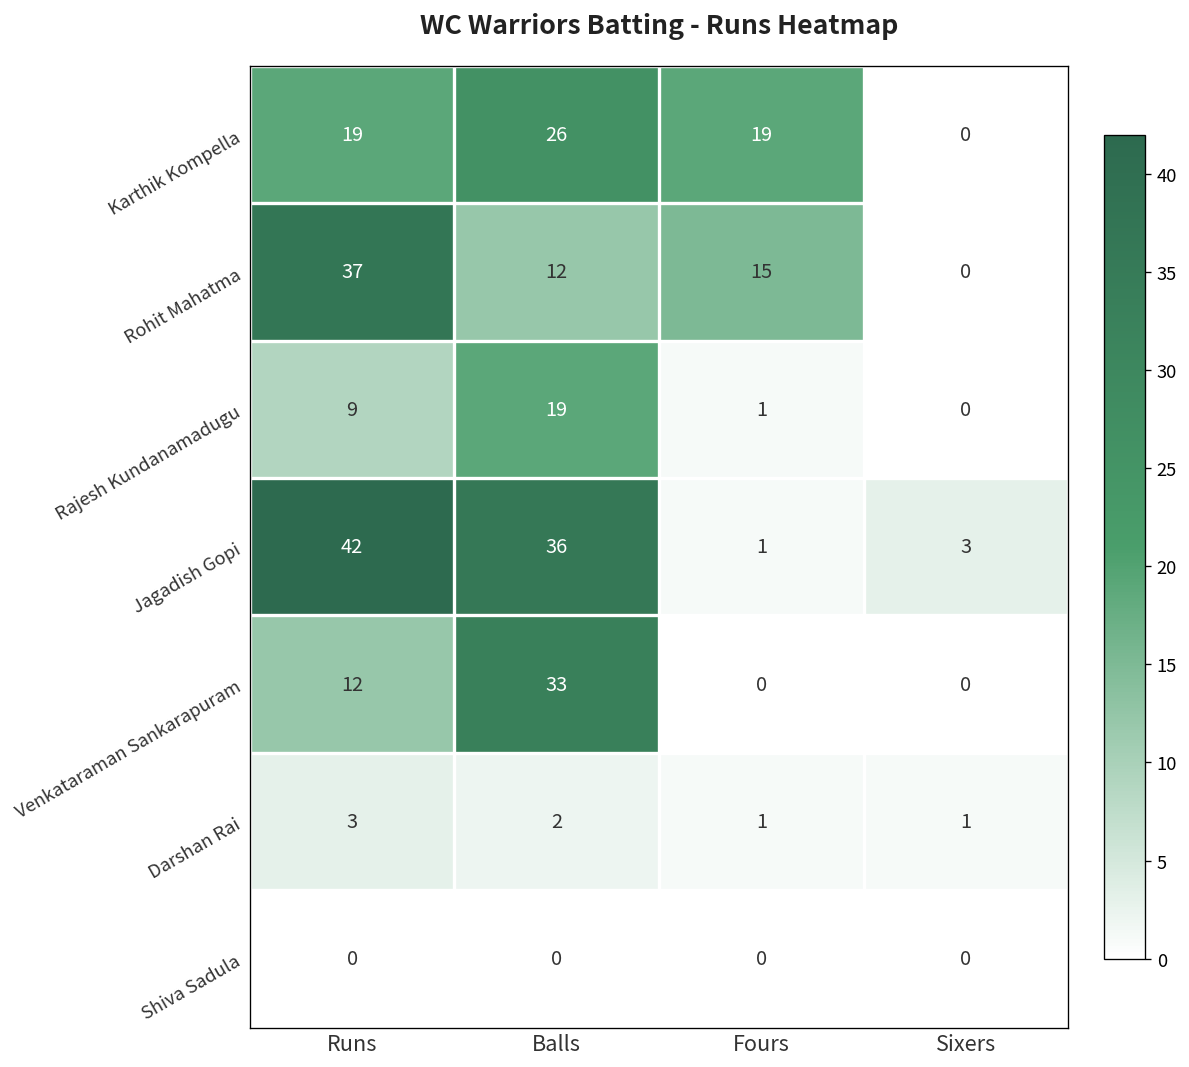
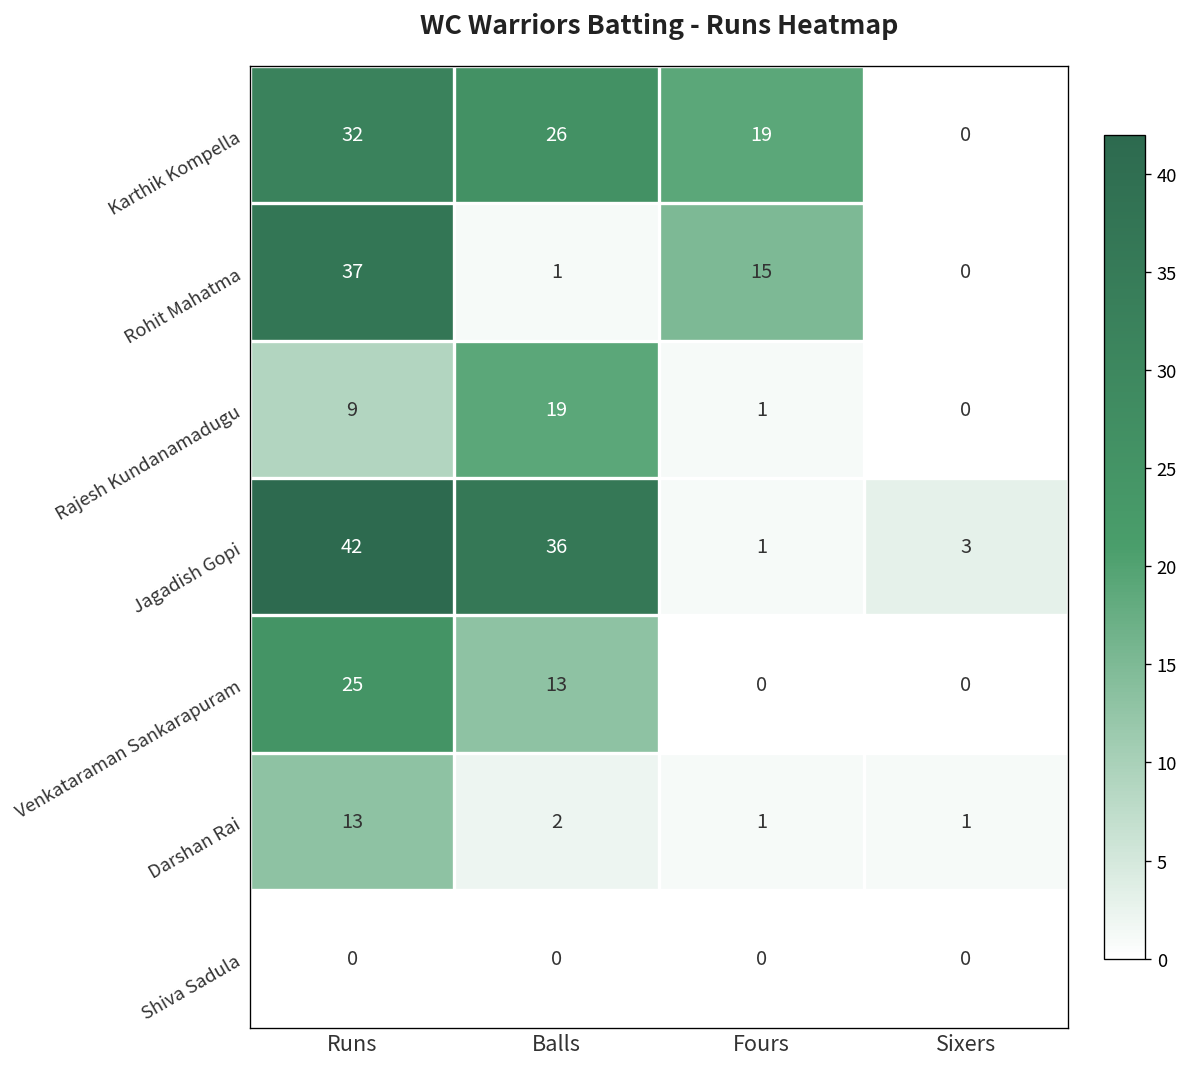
Karthik Kompella, Runs: 19 -> 32
Rohit Mahatma, Balls: 12 -> 1
Venkataraman Sankarapuram, Runs: 12 -> 25
Venkataraman Sankarapuram, Balls: 33 -> 13
Darshan Rai, Runs: 3 -> 13
